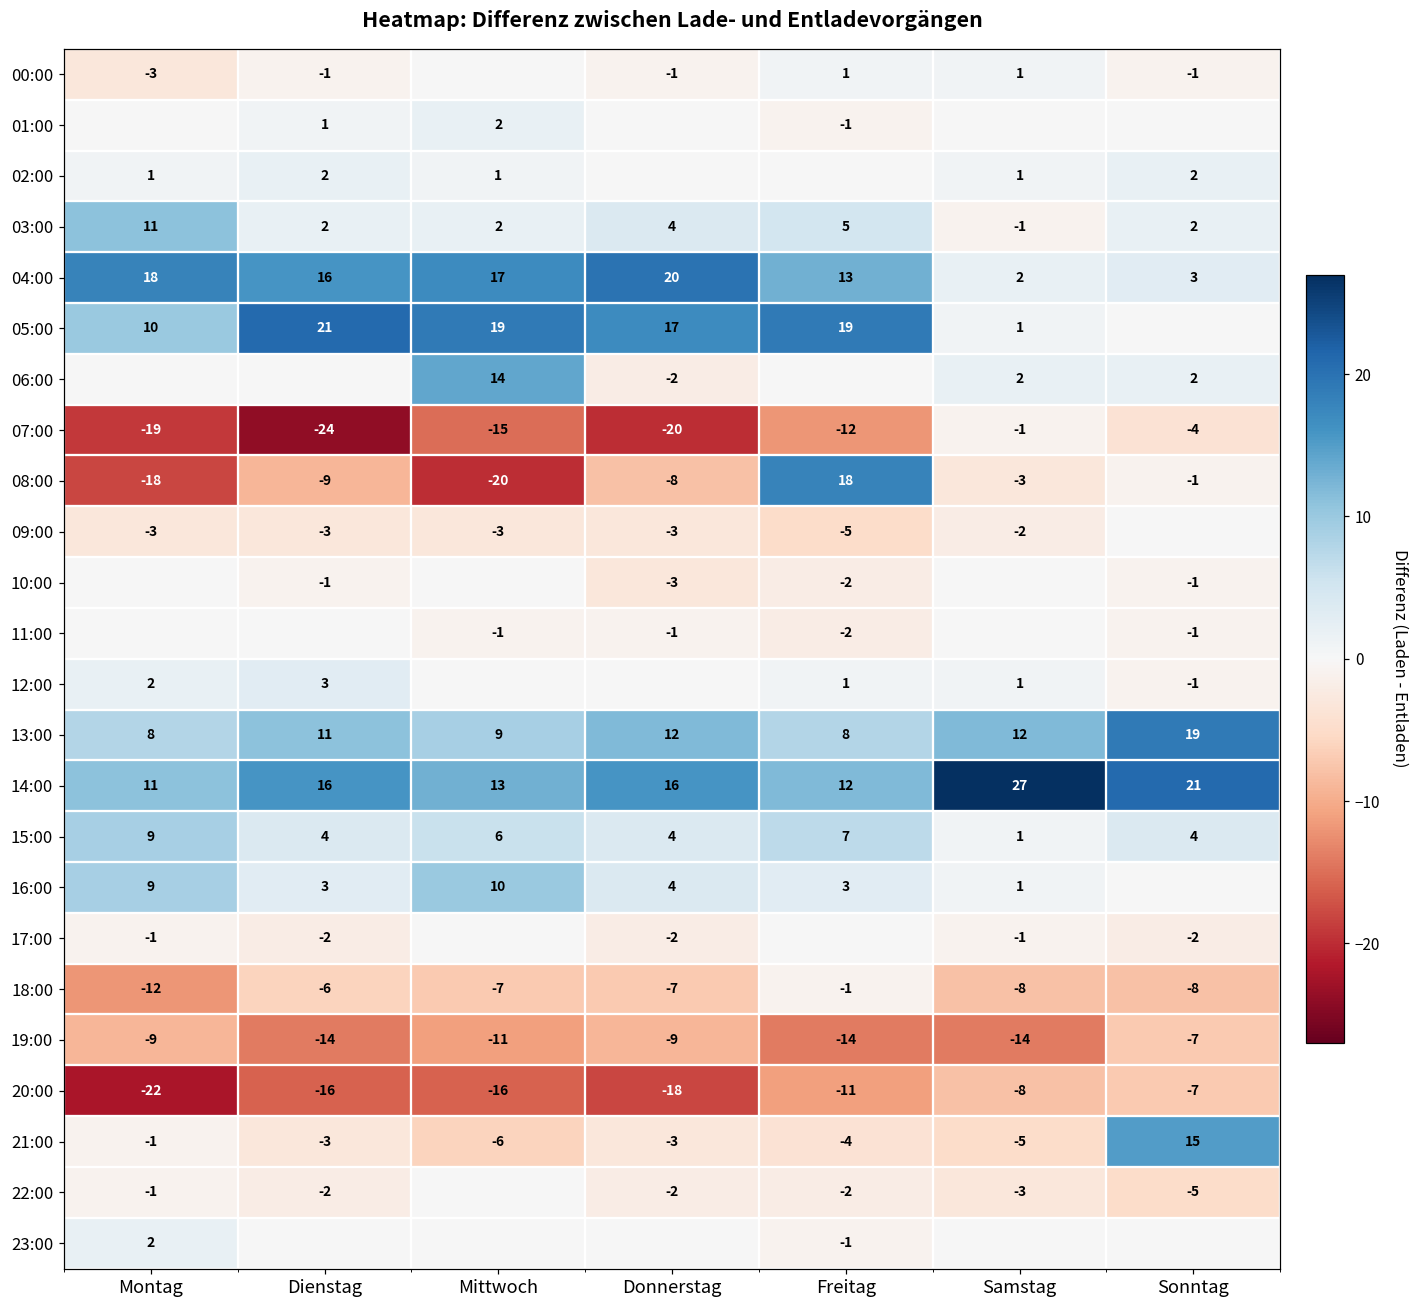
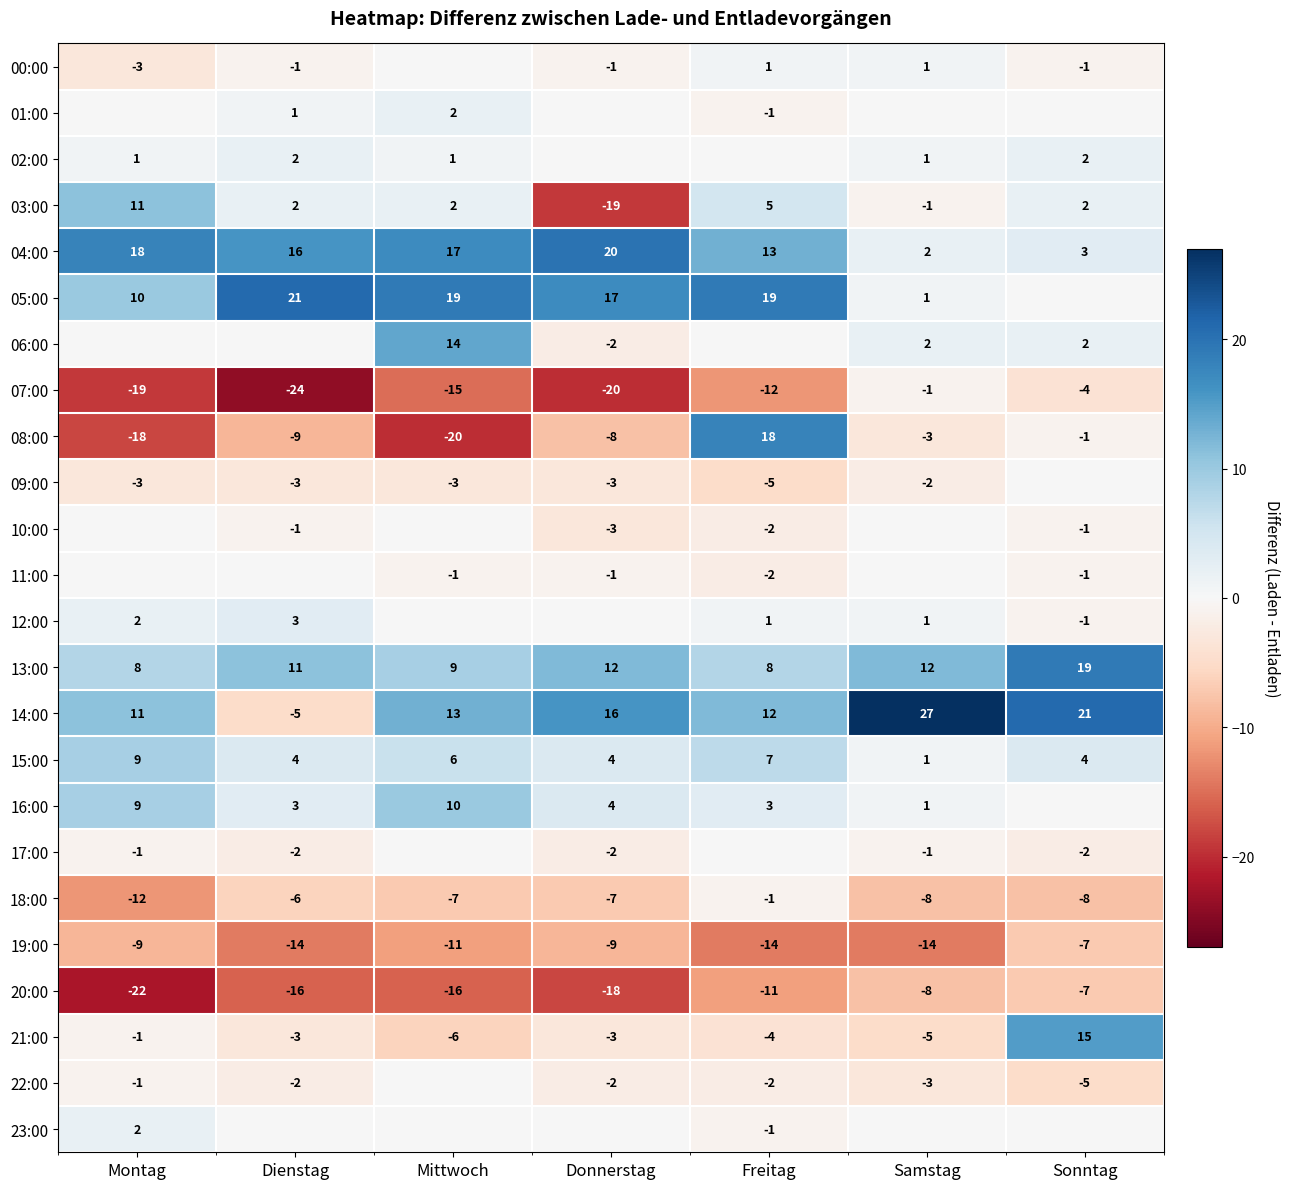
03:00, Donnerstag: 4 -> -19
14:00, Dienstag: 16 -> -5
